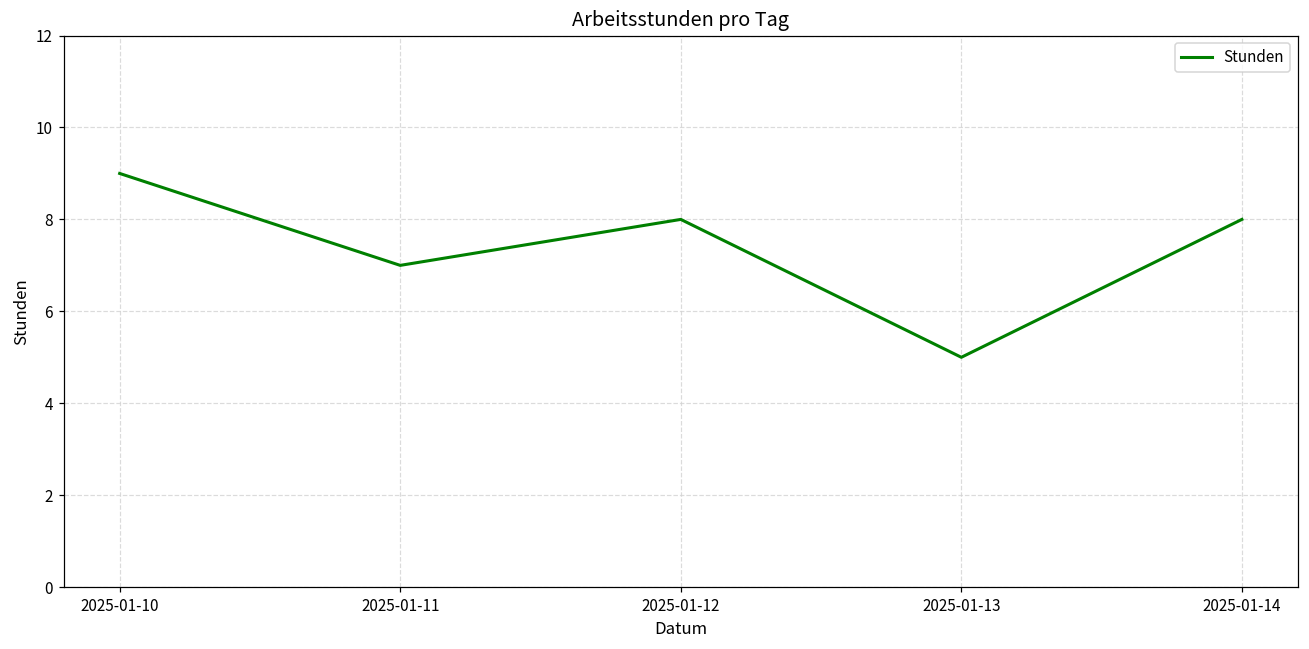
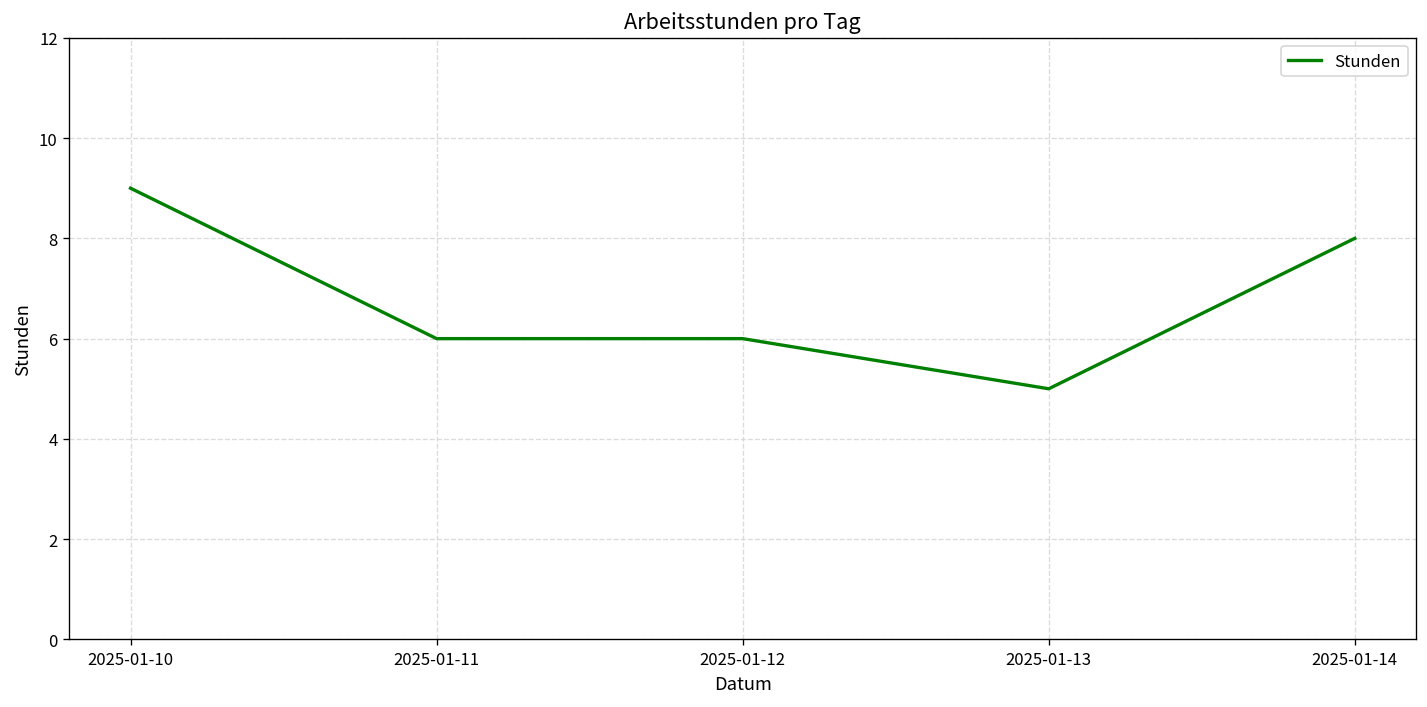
2025-01-11: 7 -> 6
2025-01-12: 8 -> 6
